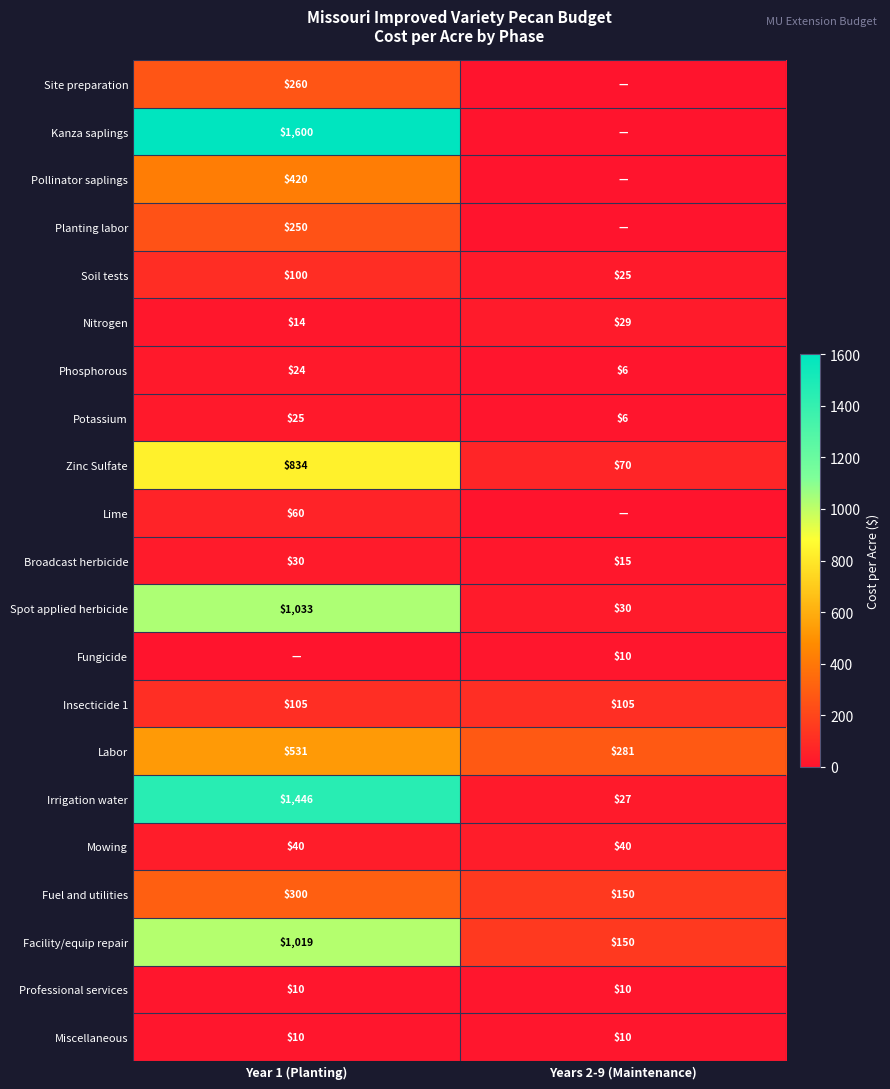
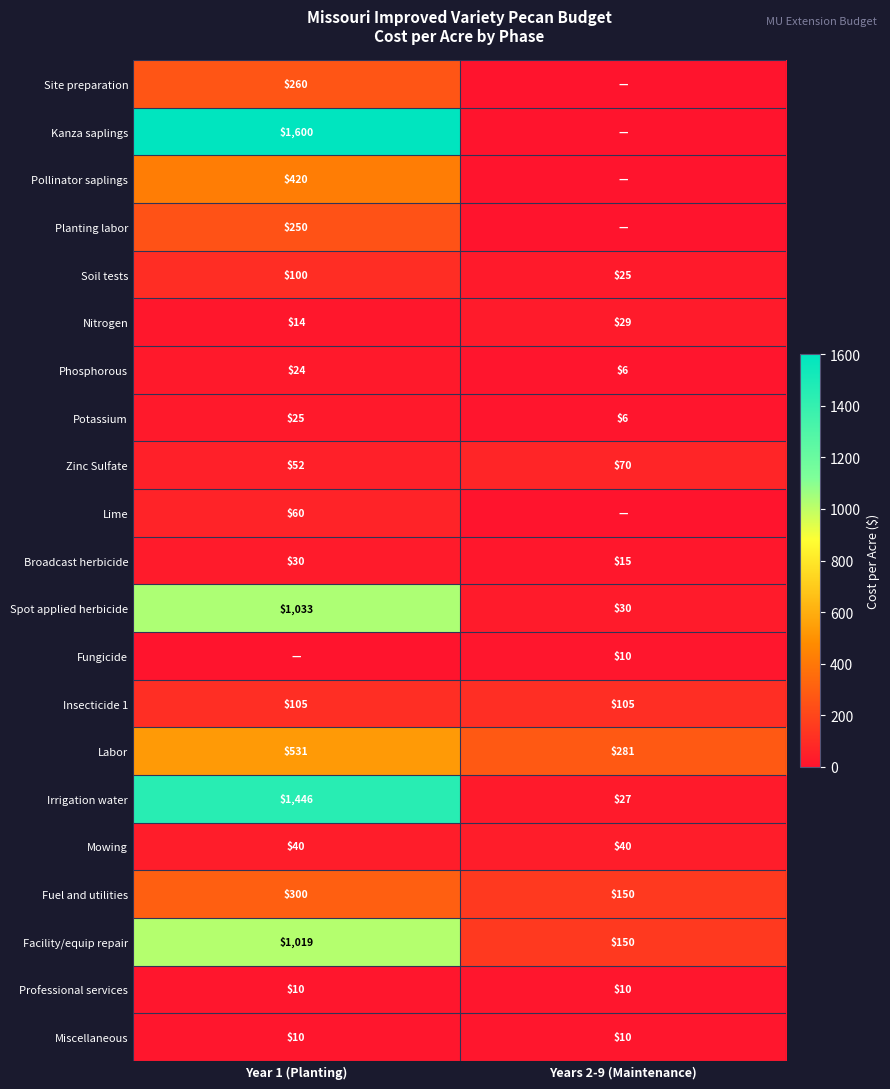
Zinc Sulfate, Year 1 (Planting): $834 -> $52
